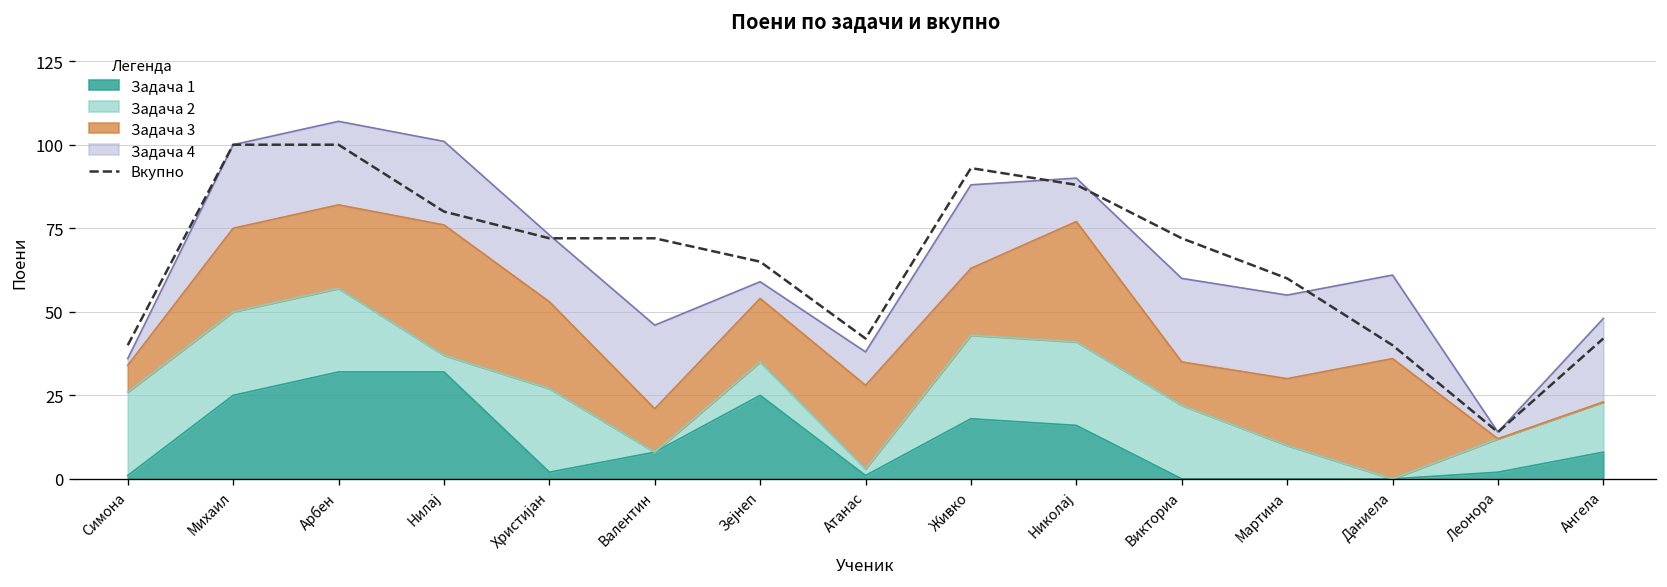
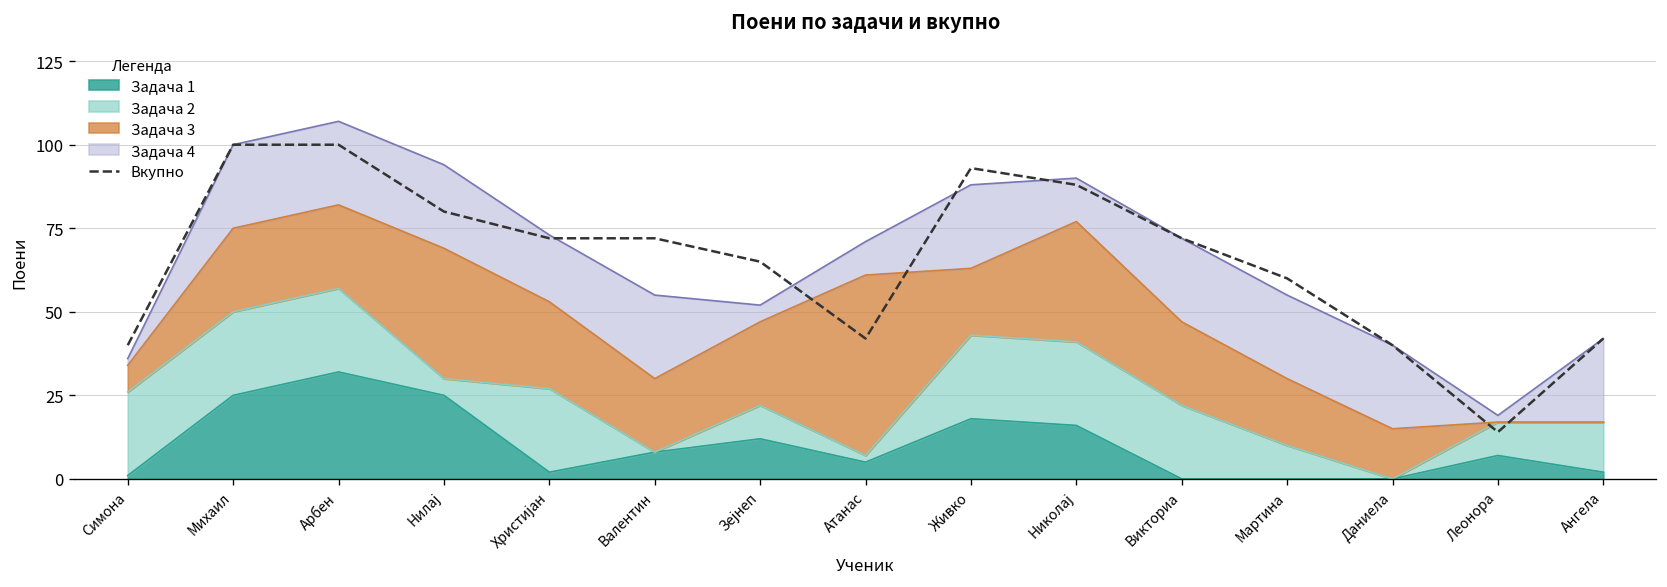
Задача 1, Нилај: 32 -> 25
Задача 3, Валентин: 13 -> 22
Задача 1, Зејнеп: 25 -> 12
Задача 3, Зејнеп: 19 -> 25
Задача 1, Атанас: 1 -> 5
Задача 3, Атанас: 25 -> 54
Задача 3, Викториа: 13 -> 25
Задача 3, Даниела: 36 -> 15
Задача 1, Леонора: 2 -> 7
Задача 1, Ангела: 8 -> 2
